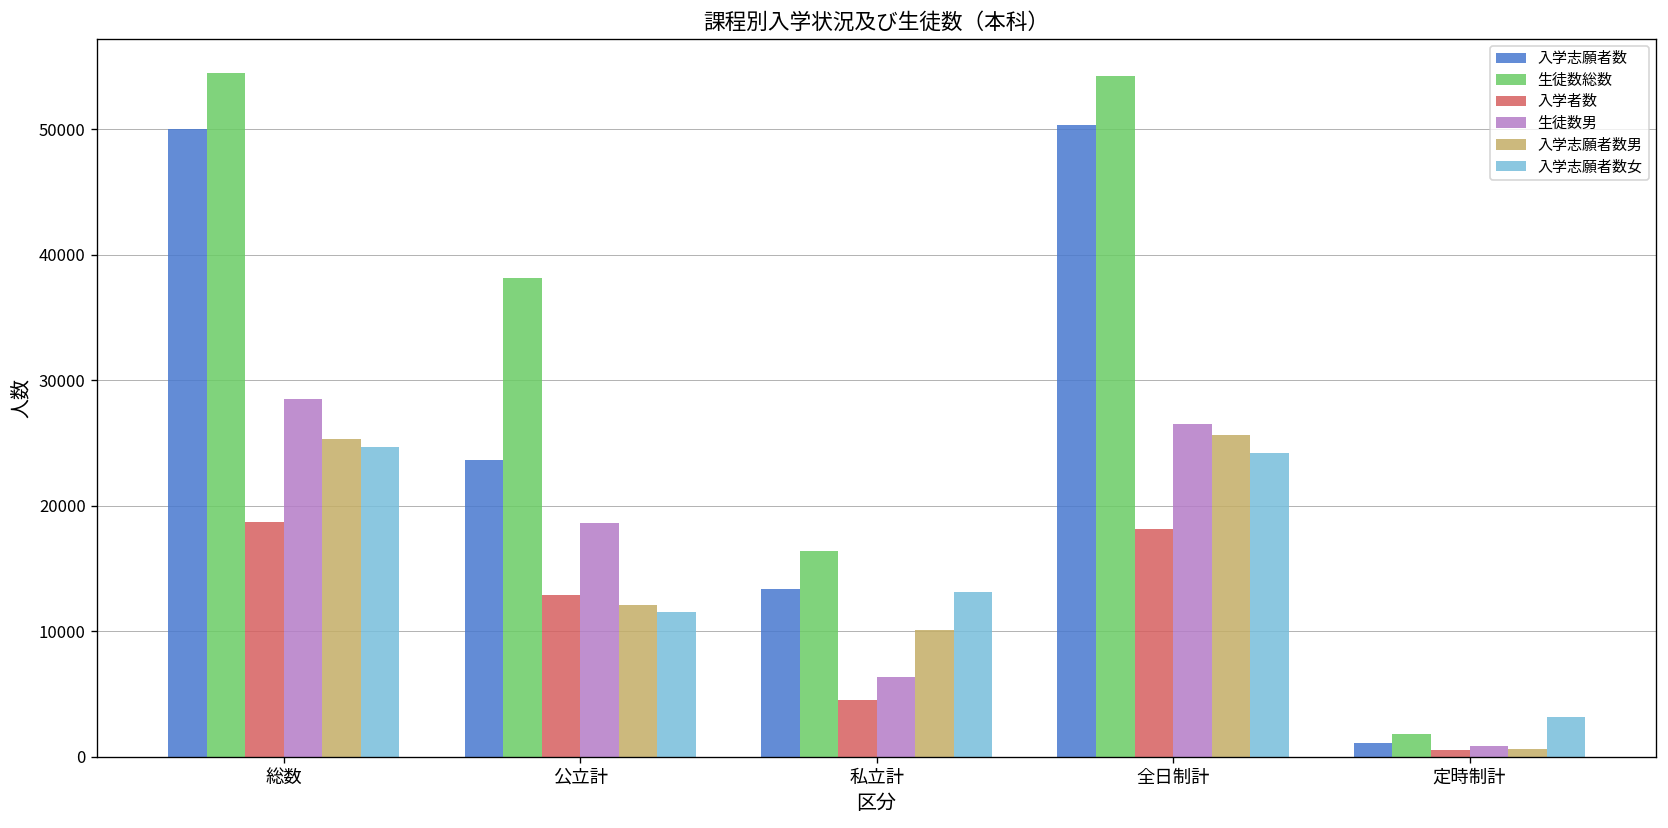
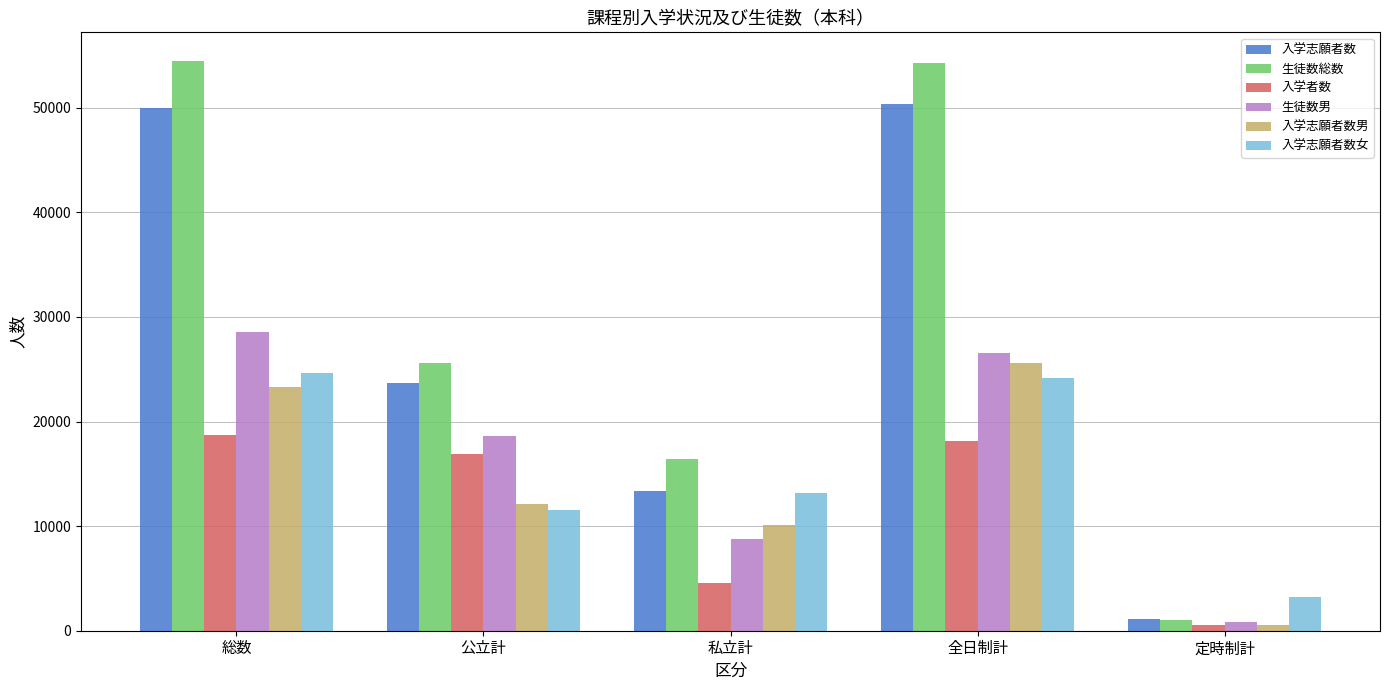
入学志願者数男, 総数: 25300 -> 23300
生徒数総数, 公立計: 38100 -> 25600
入学者数, 公立計: 12900 -> 16800
生徒数男, 私立計: 6300 -> 8800
生徒数総数, 定時制計: 1800 -> 1000
